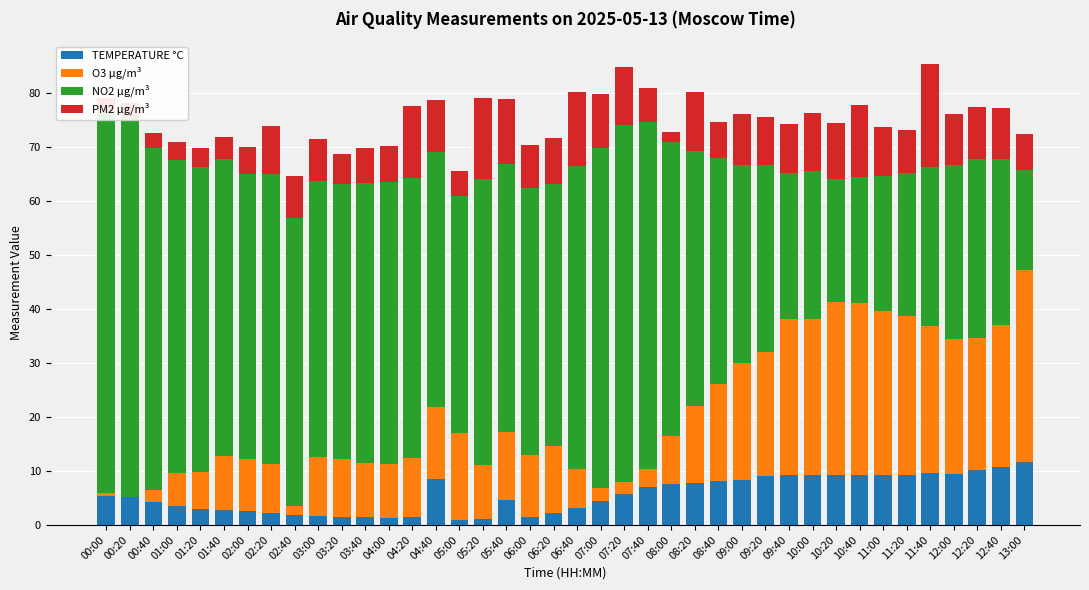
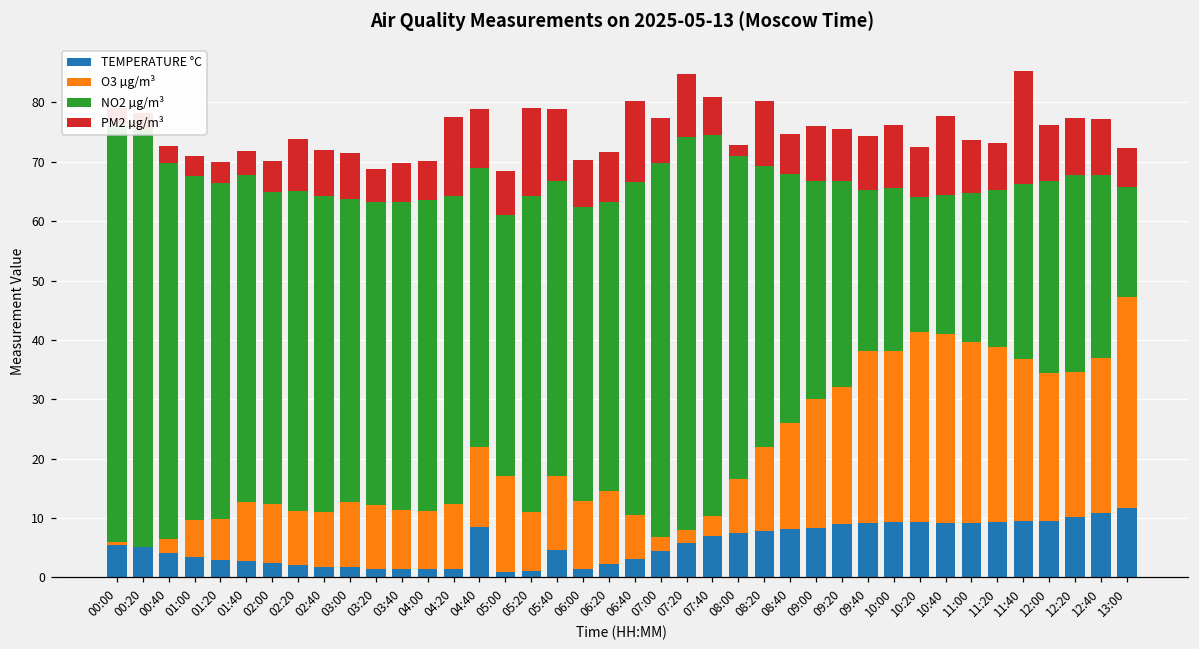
O3 µg/m³, 02:40: 2 -> 9
PM2 µg/m³, 05:00: 5 -> 8
PM2 µg/m³, 07:00: 10 -> 8
PM2 µg/m³, 10:20: 10 -> 8
